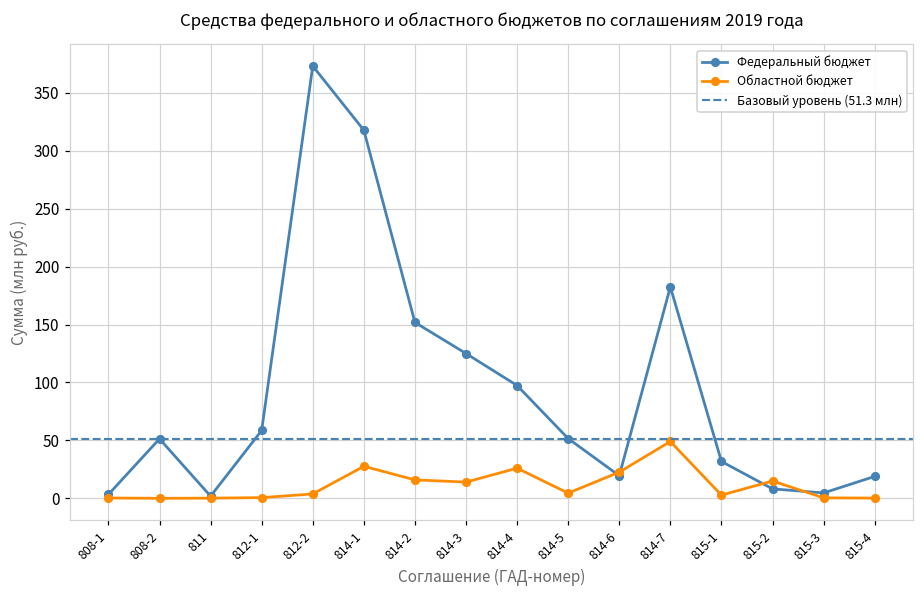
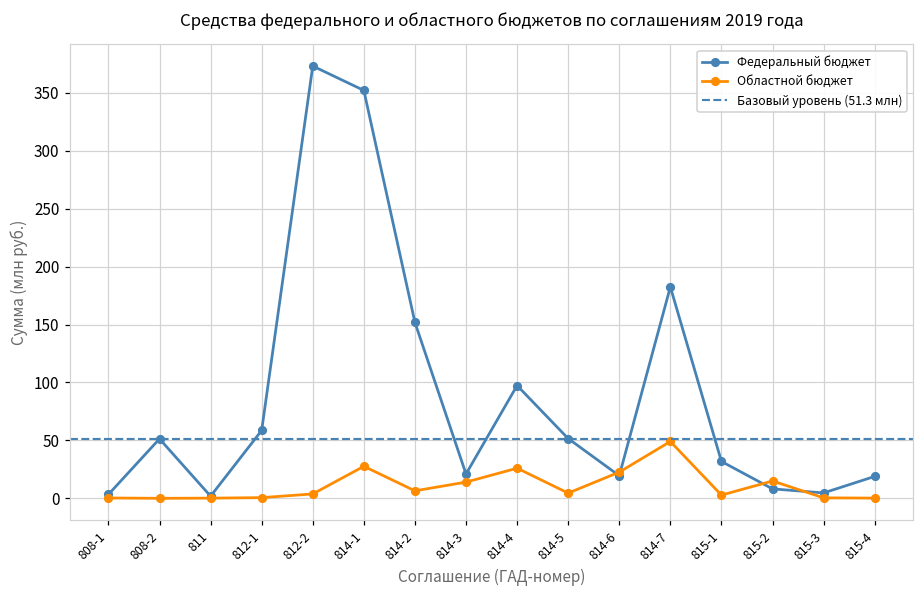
Федеральный бюджет, 814-1: 318 -> 352
Областной бюджет, 814-2: 16 -> 6
Федеральный бюджет, 814-3: 125 -> 21
